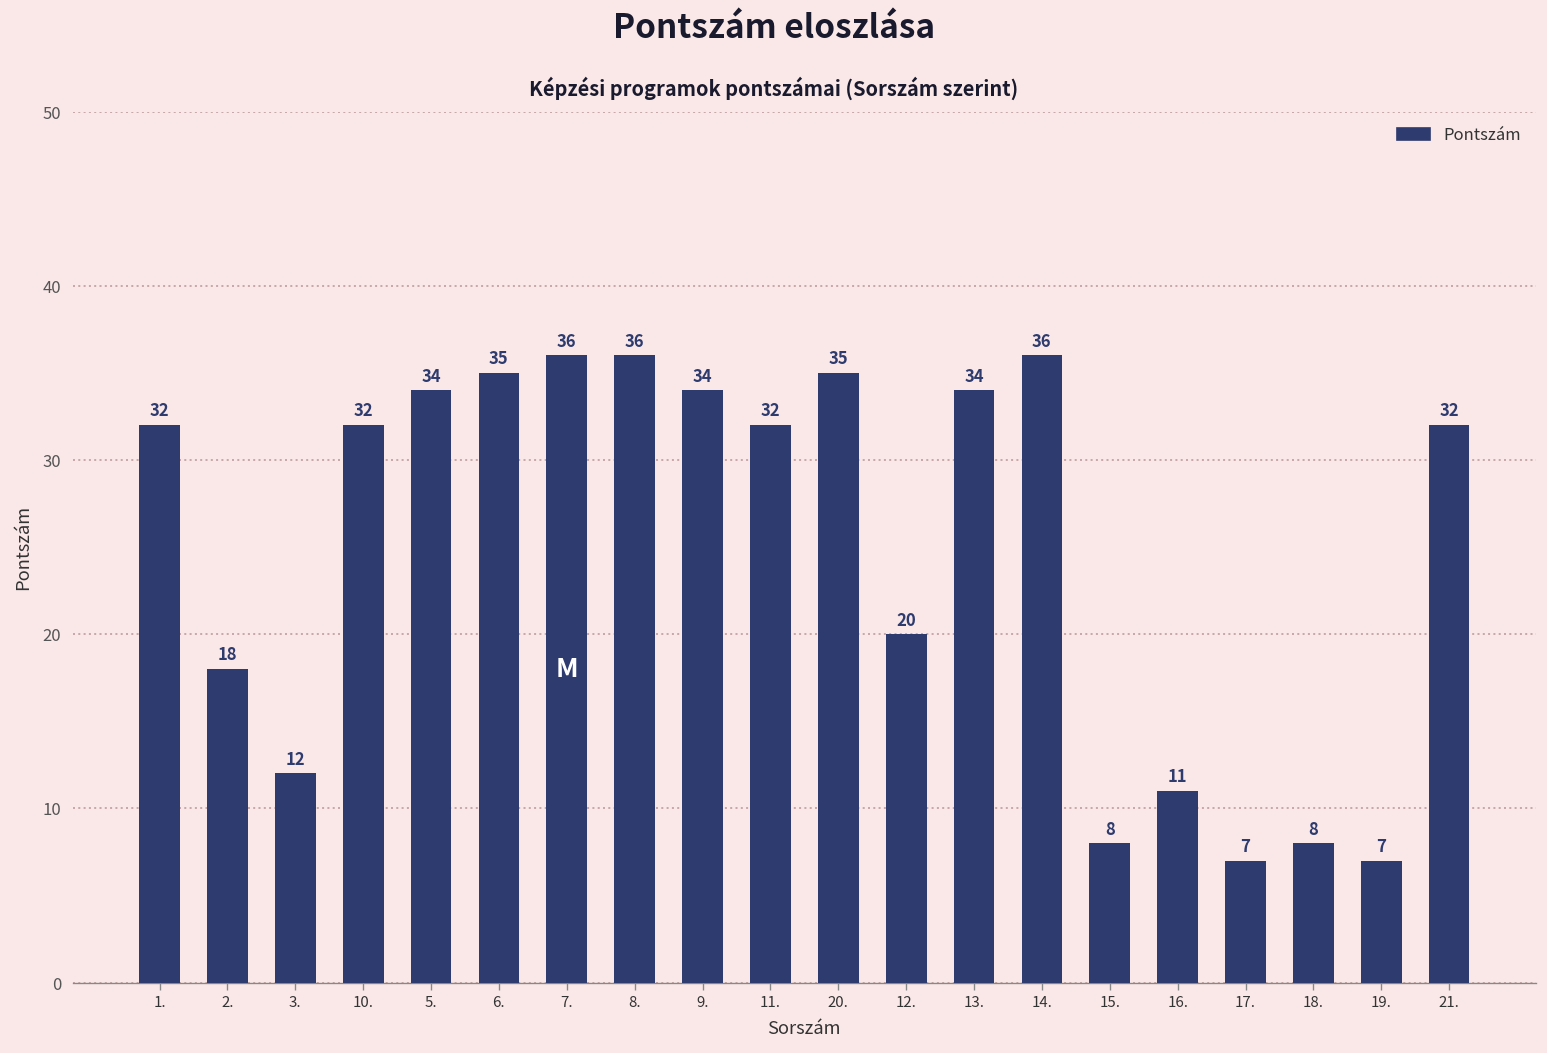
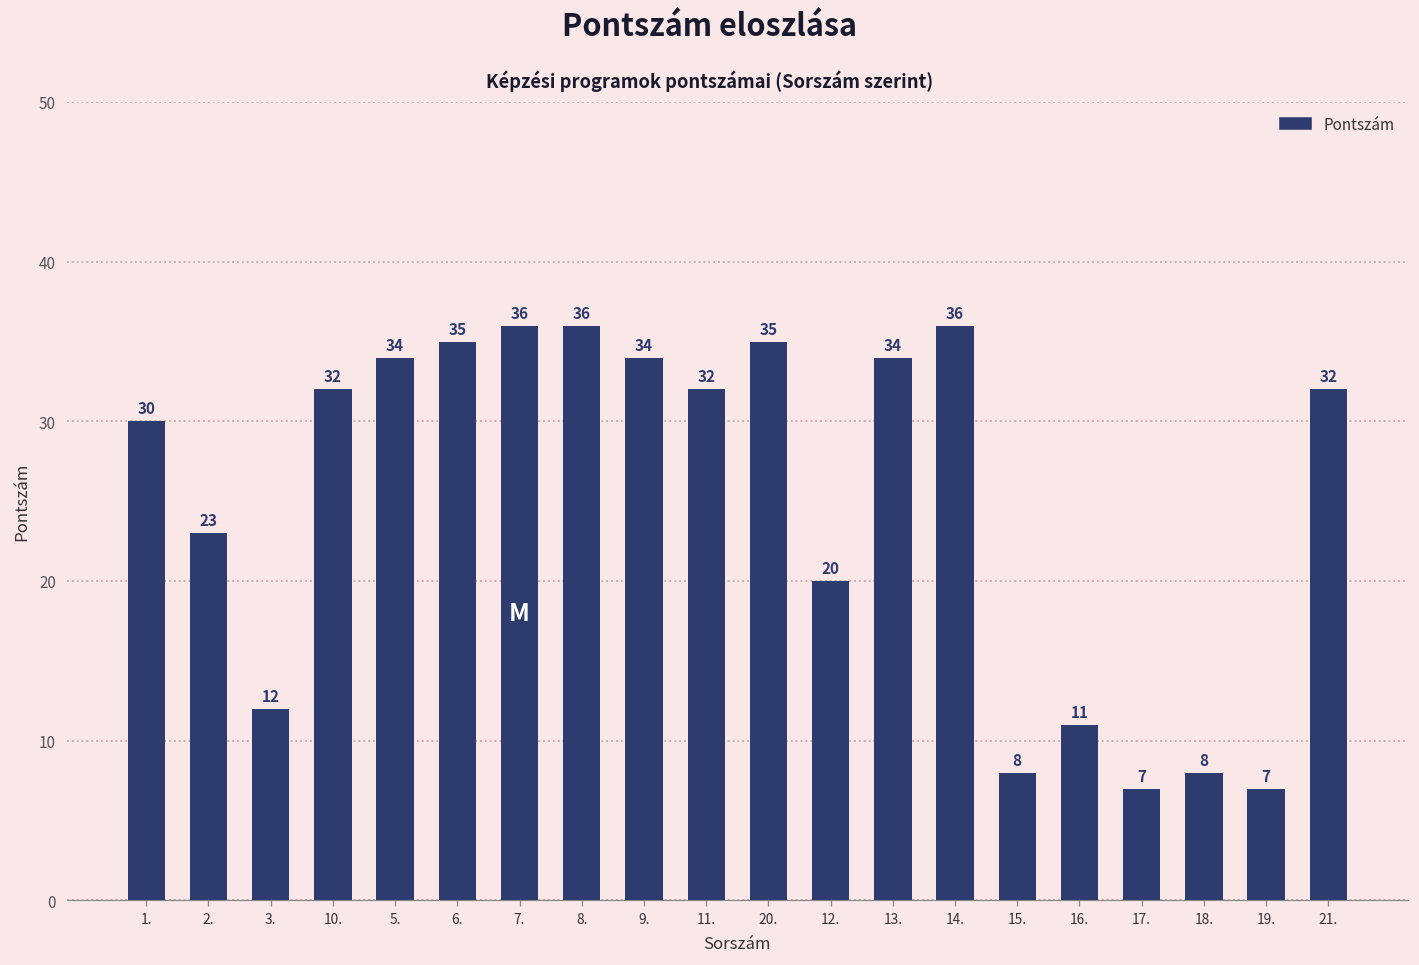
1.: 32 -> 30
2.: 18 -> 23
